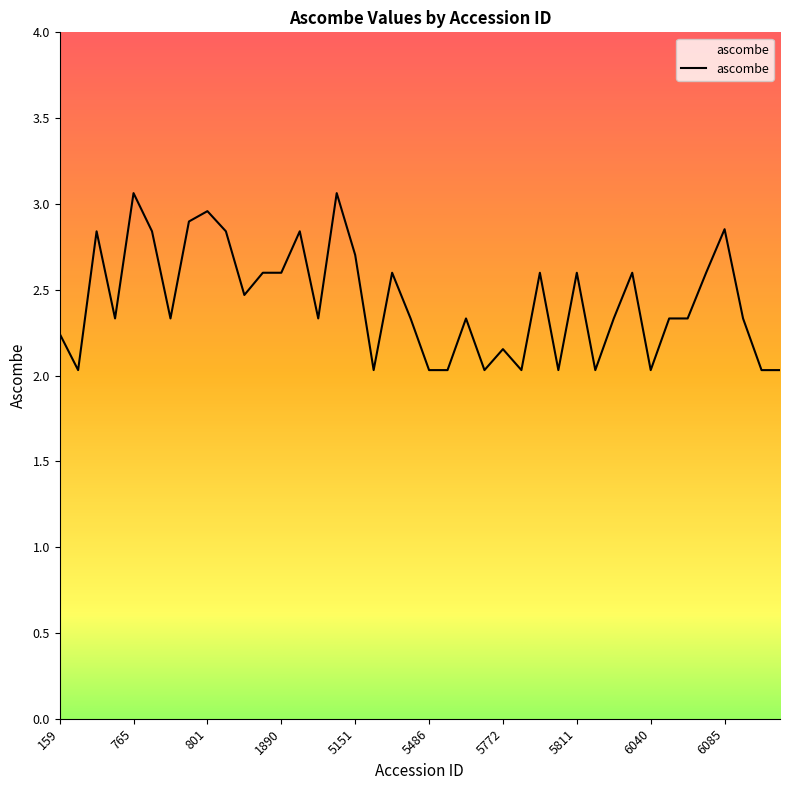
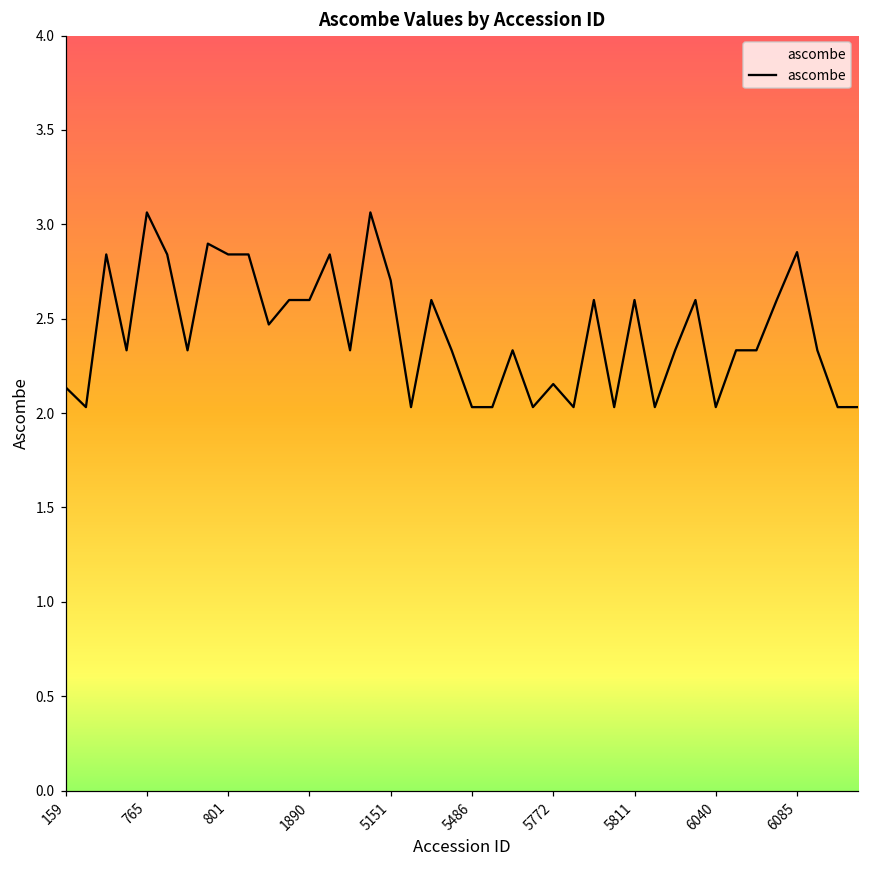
159: 2.24 -> 2.14
801: 2.96 -> 2.84
